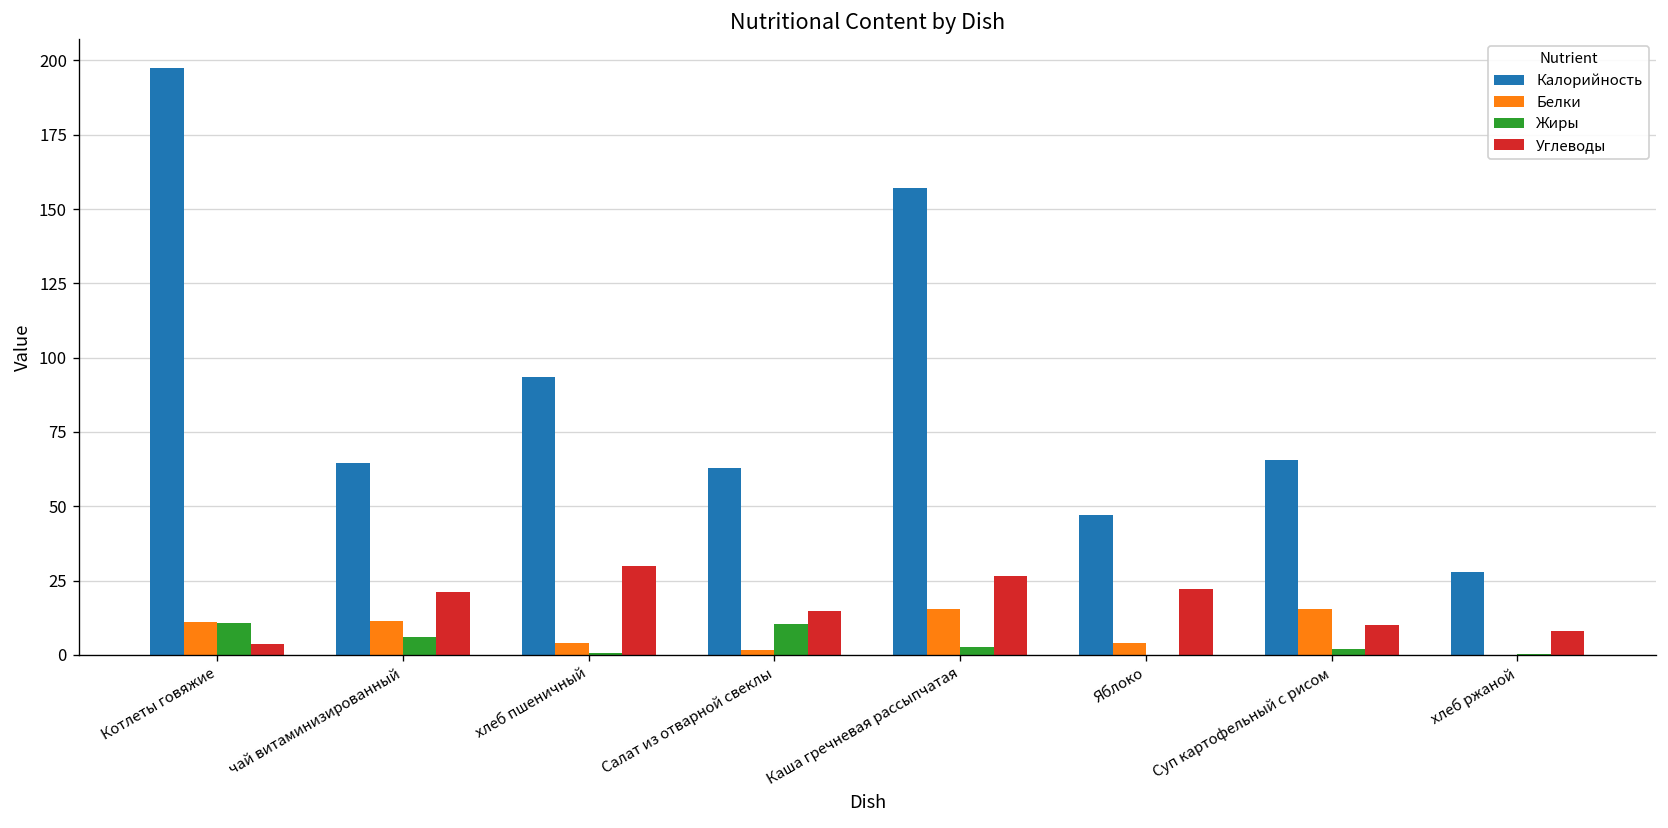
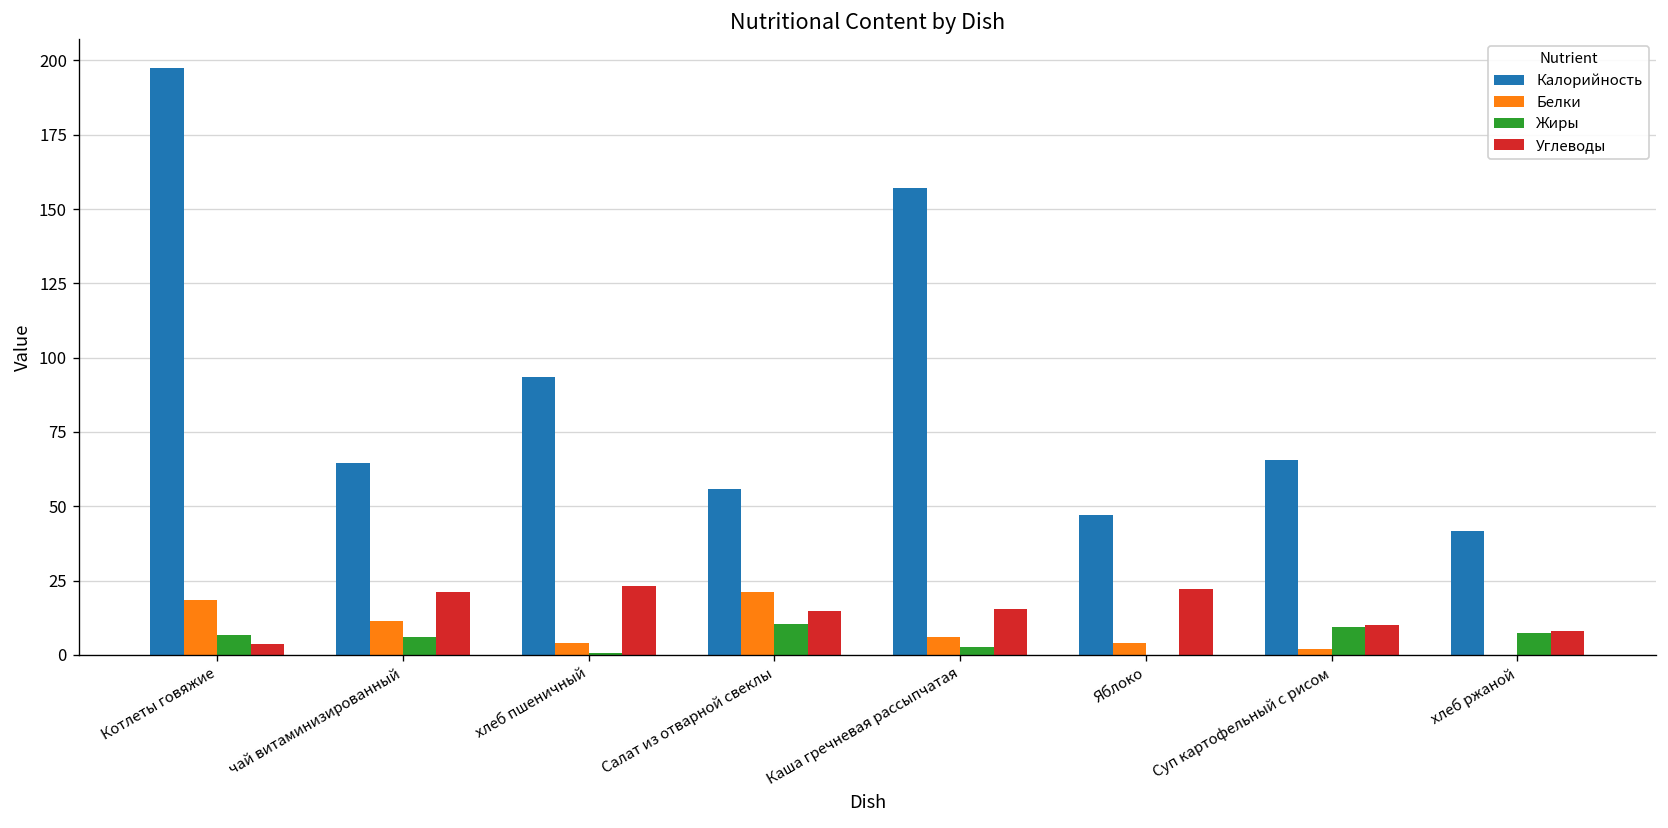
Белки, Котлеты говяжие: 11 -> 19
Жиры, Котлеты говяжие: 11 -> 7
Углеводы, хлеб пшеничный: 30 -> 23
Калорийность, Салат из отварной свеклы: 63 -> 56
Белки, Салат из отварной свеклы: 2 -> 21
Белки, Каша гречневая рассыпчатая: 15 -> 6
Углеводы, Каша гречневая рассыпчатая: 27 -> 15
Белки, Суп картофельный с рисом: 16 -> 2
Жиры, Суп картофельный с рисом: 2 -> 9
Калорийность, хлеб ржаной: 28 -> 42
Жиры, хлеб ржаной: 0 -> 7
